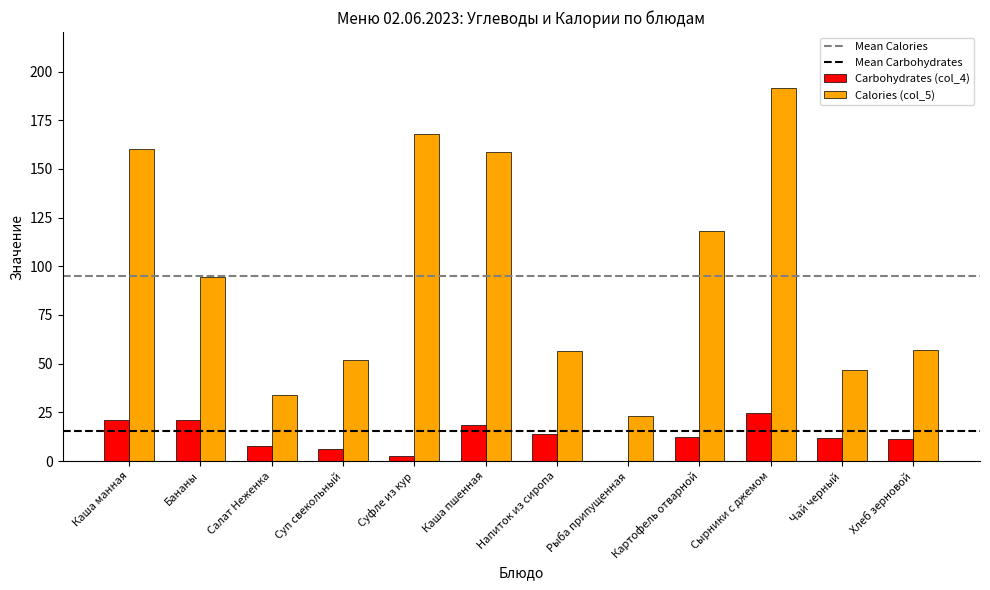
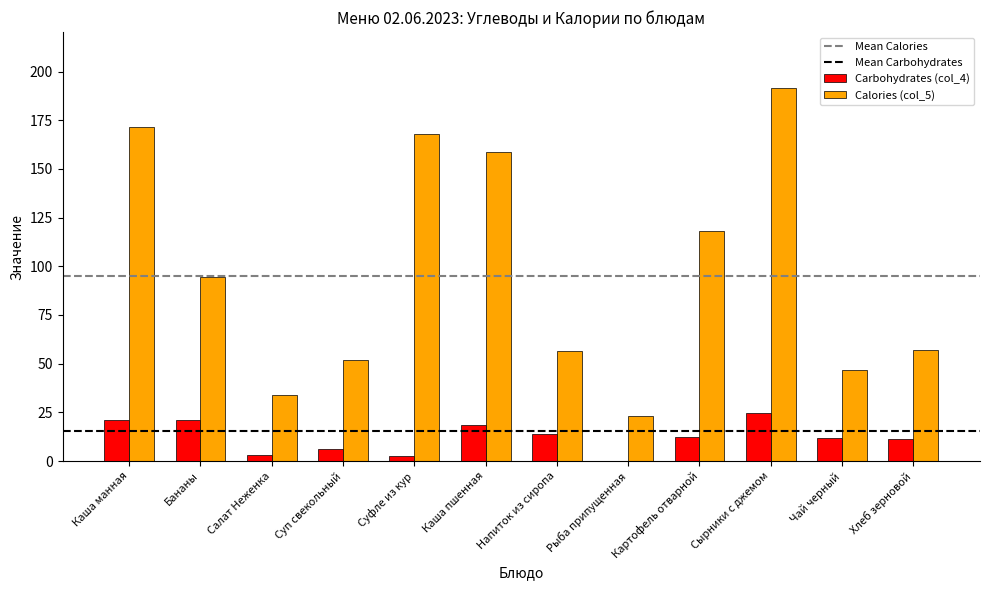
Calories (col_5), Каша манная: 160 -> 172
Carbohydrates (col_4), Салат Неженка: 8 -> 3
